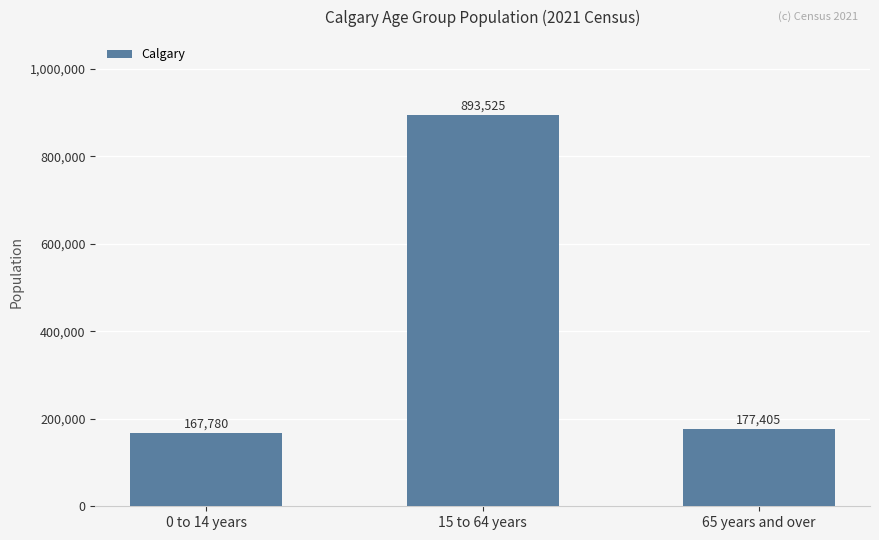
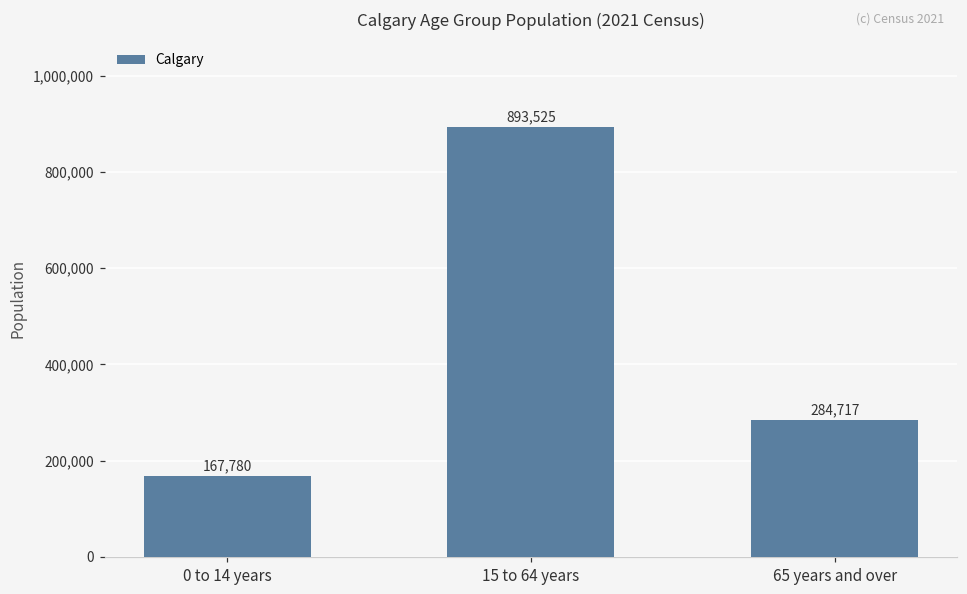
65 years and over: 177,405 -> 284,717
